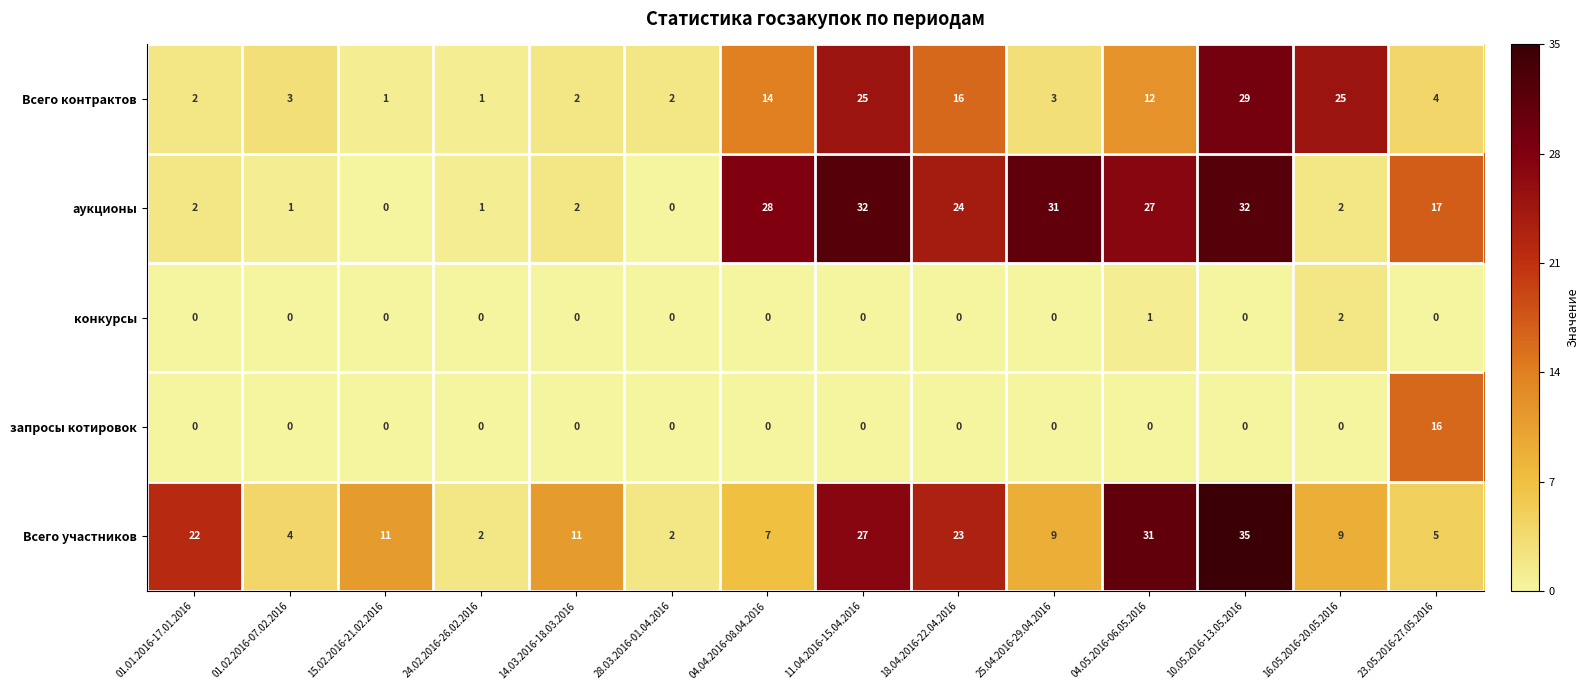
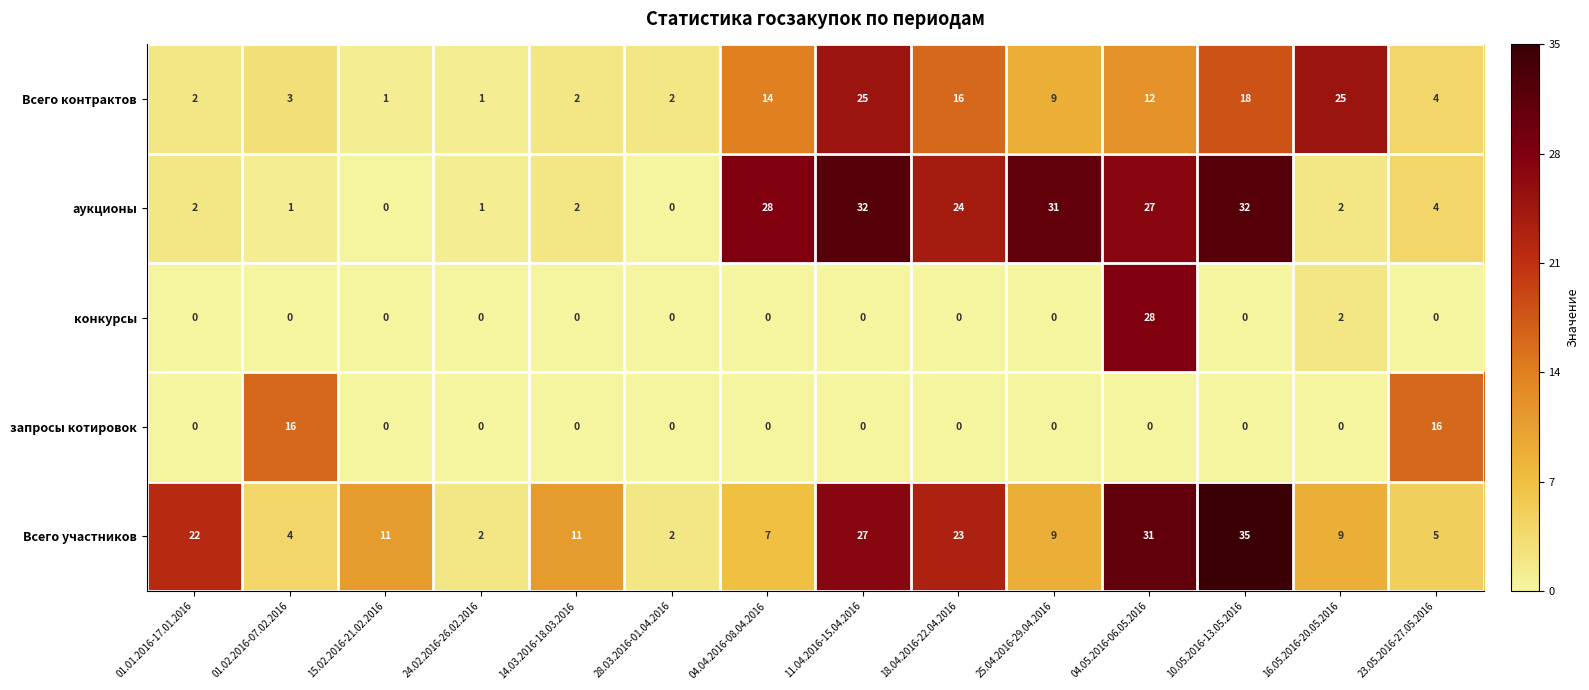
Всего контрактов, 25.04.2016-29.04.2016: 3 -> 9
Всего контрактов, 10.05.2016-13.05.2016: 29 -> 18
аукционы, 23.05.2016-27.05.2016: 17 -> 4
конкурсы, 04.05.2016-06.05.2016: 1 -> 28
запросы котировок, 01.02.2016-07.02.2016: 0 -> 16
